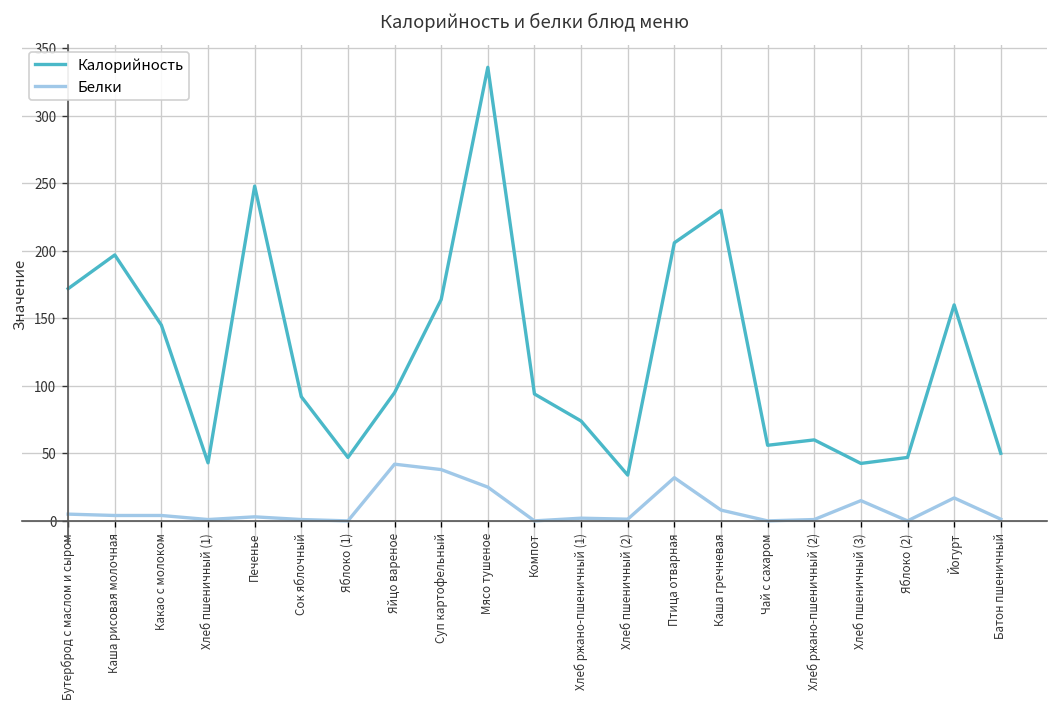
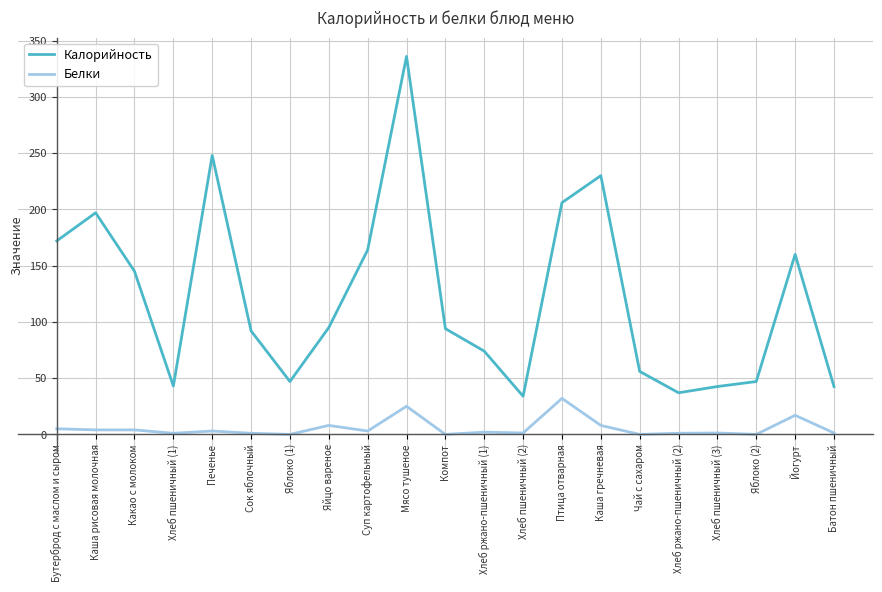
Белки, Яйцо вареное: 42 -> 8
Белки, Суп картофельный: 38 -> 3
Калорийность, Хлеб ржано-пшеничный (2): 60 -> 37
Белки, Хлеб пшеничный (3): 15 -> 1
Калорийность, Батон пшеничный: 50 -> 43
